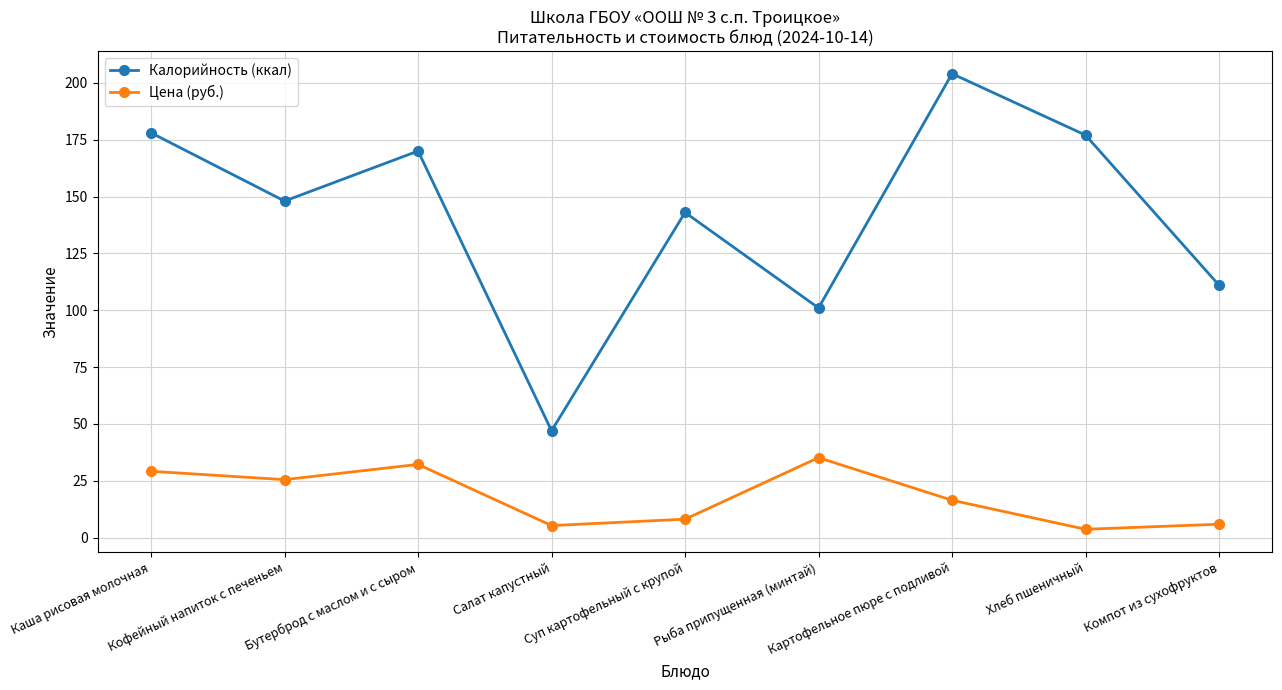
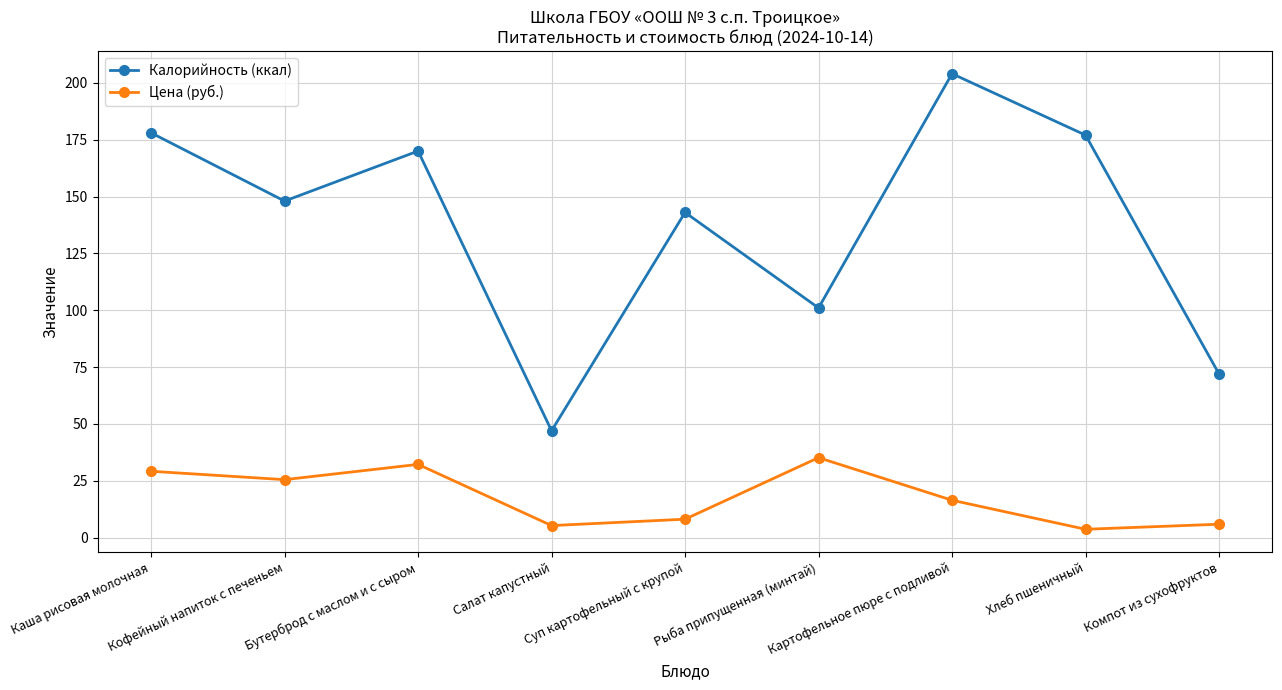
Калорийность (ккал), Компот из сухофруктов: 111 -> 72
